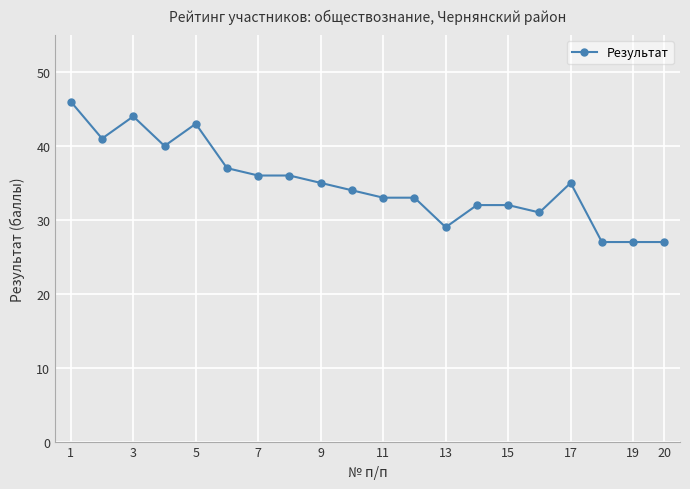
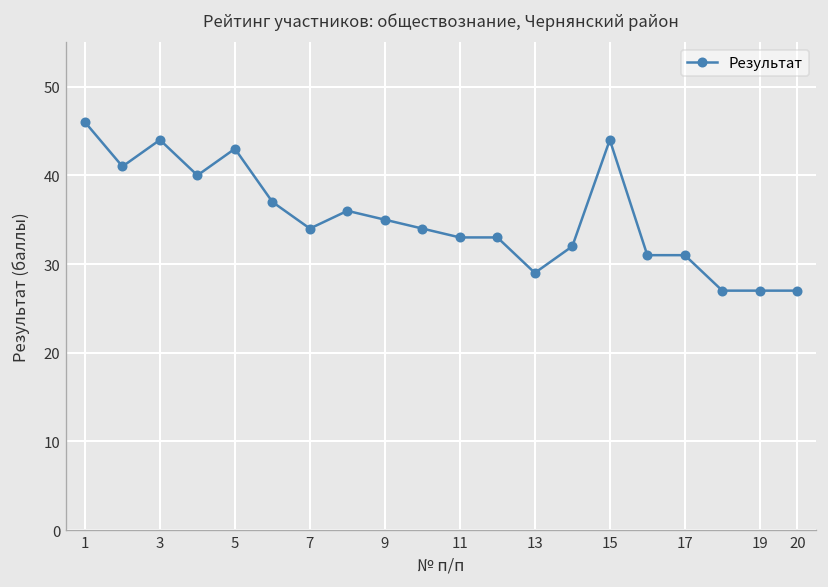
7: 36 -> 34
15: 32 -> 44
17: 35 -> 31
